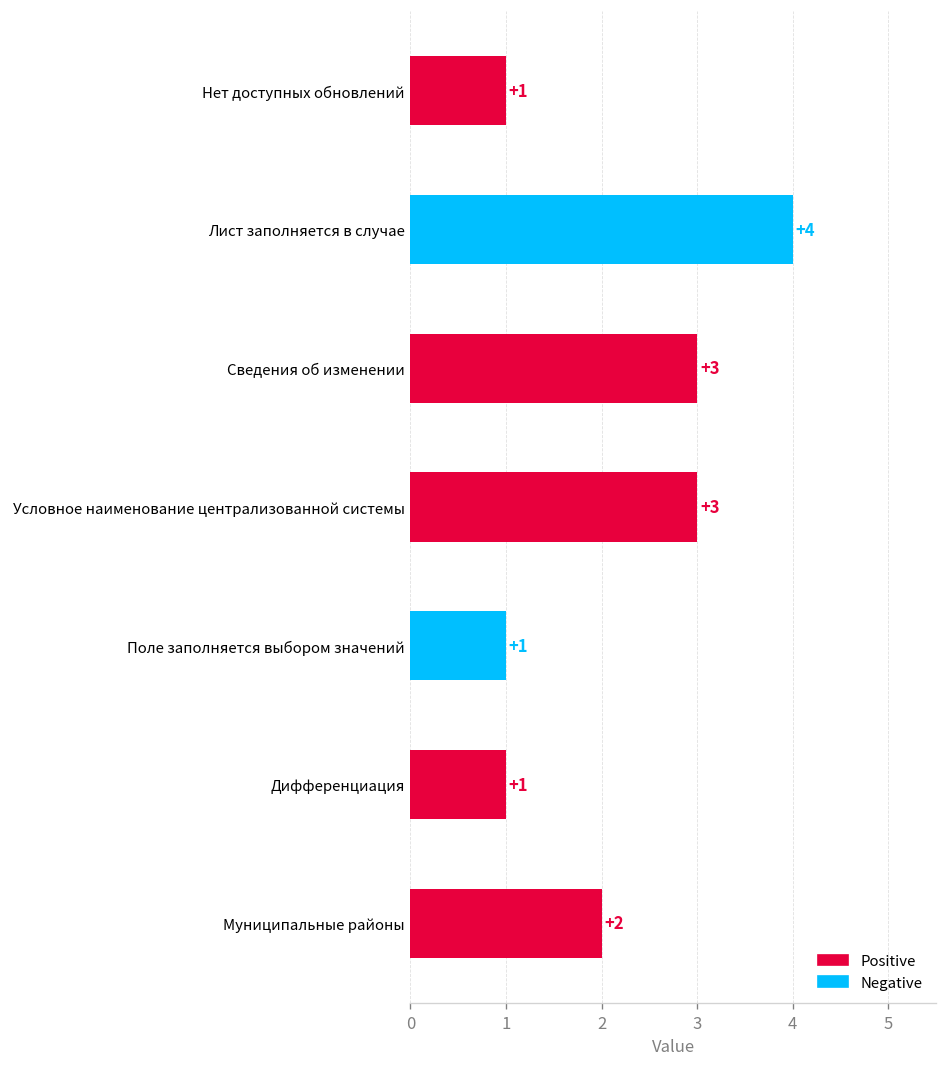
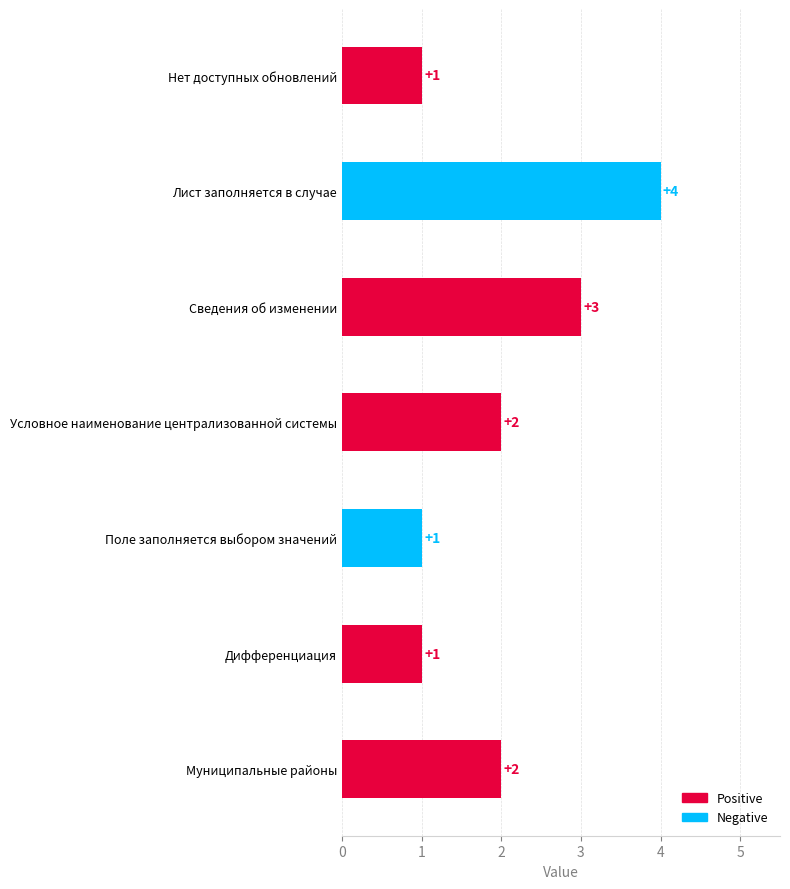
Условное наименование централизованной системы: +3 -> +2
